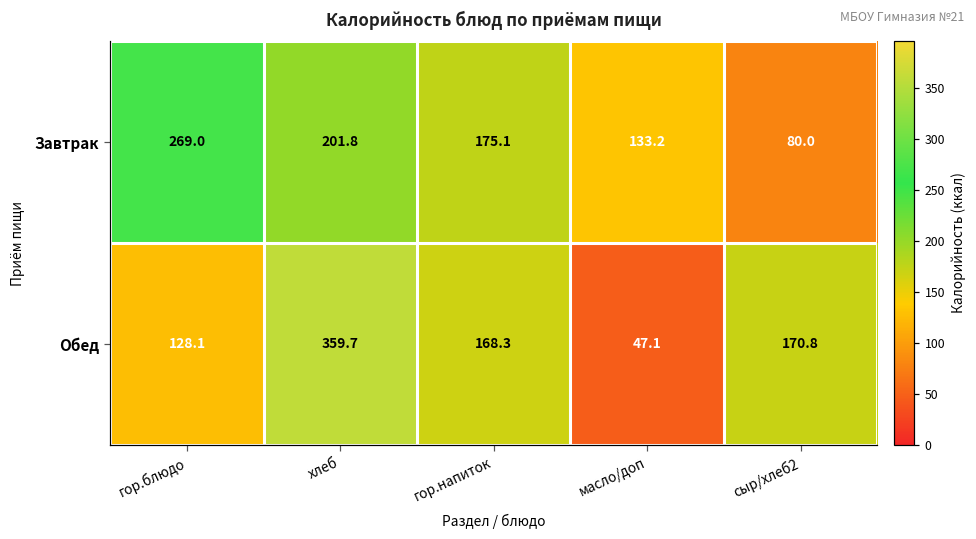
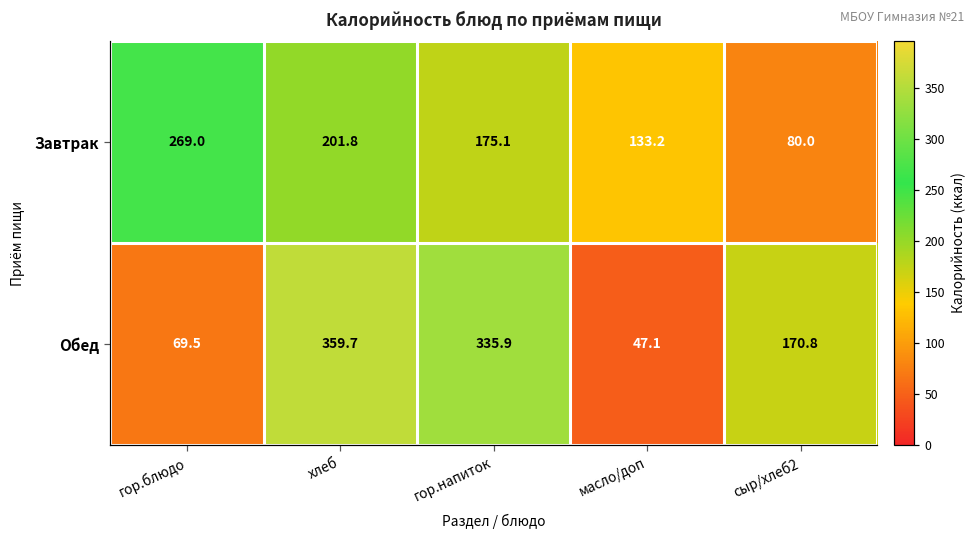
Обед, гор.блюдо: 128.1 -> 69.5
Обед, гор.напиток: 168.3 -> 335.9
